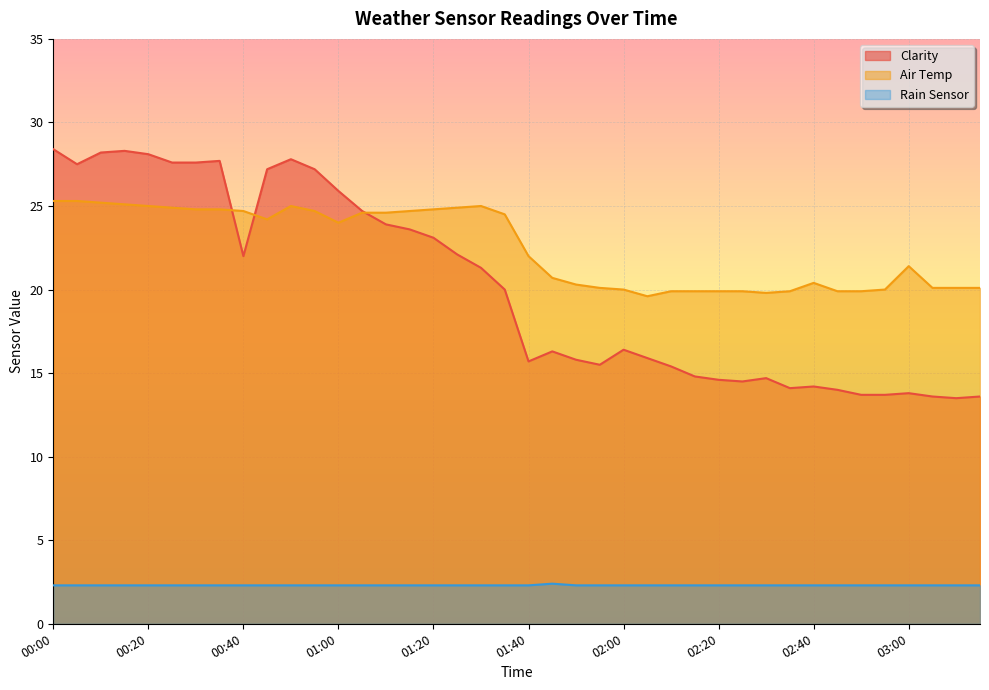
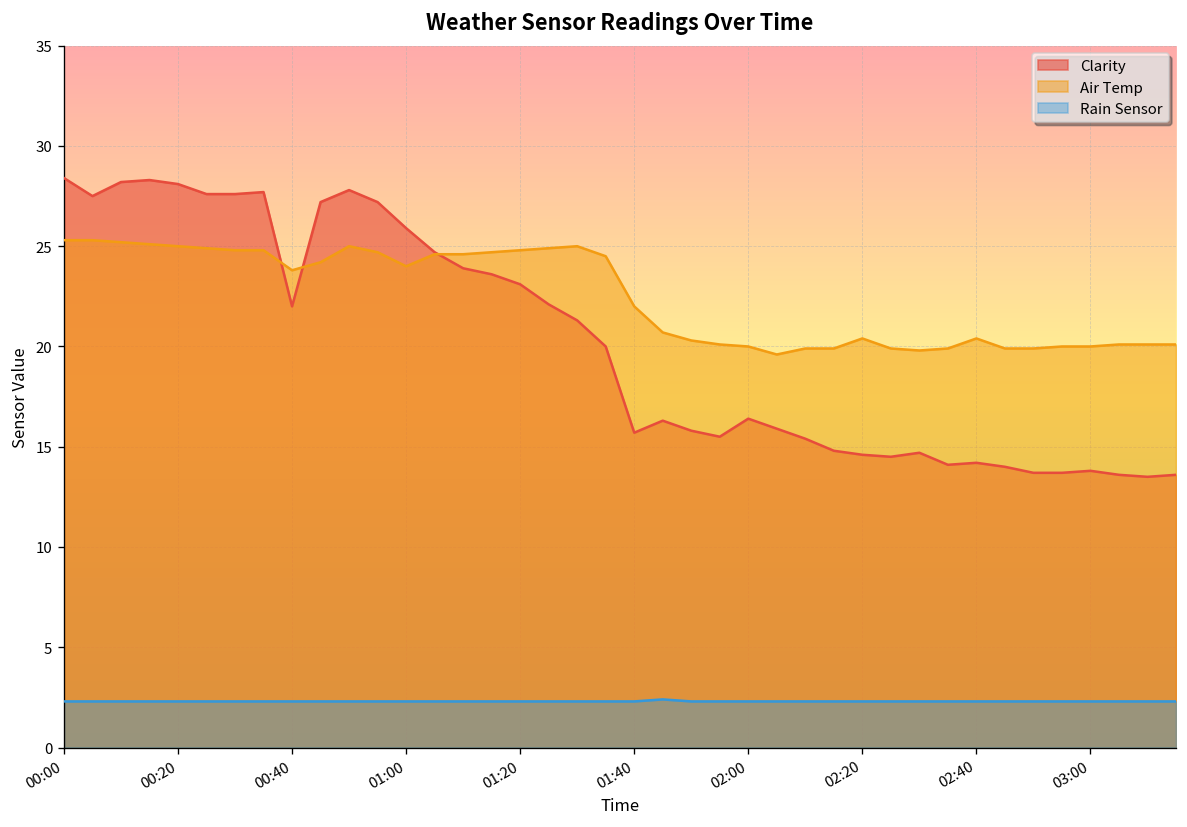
Air Temp, 00:40: 24.7 -> 23.8
Air Temp, 02:20: 19.9 -> 20.4
Air Temp, 03:00: 21.4 -> 20.0
